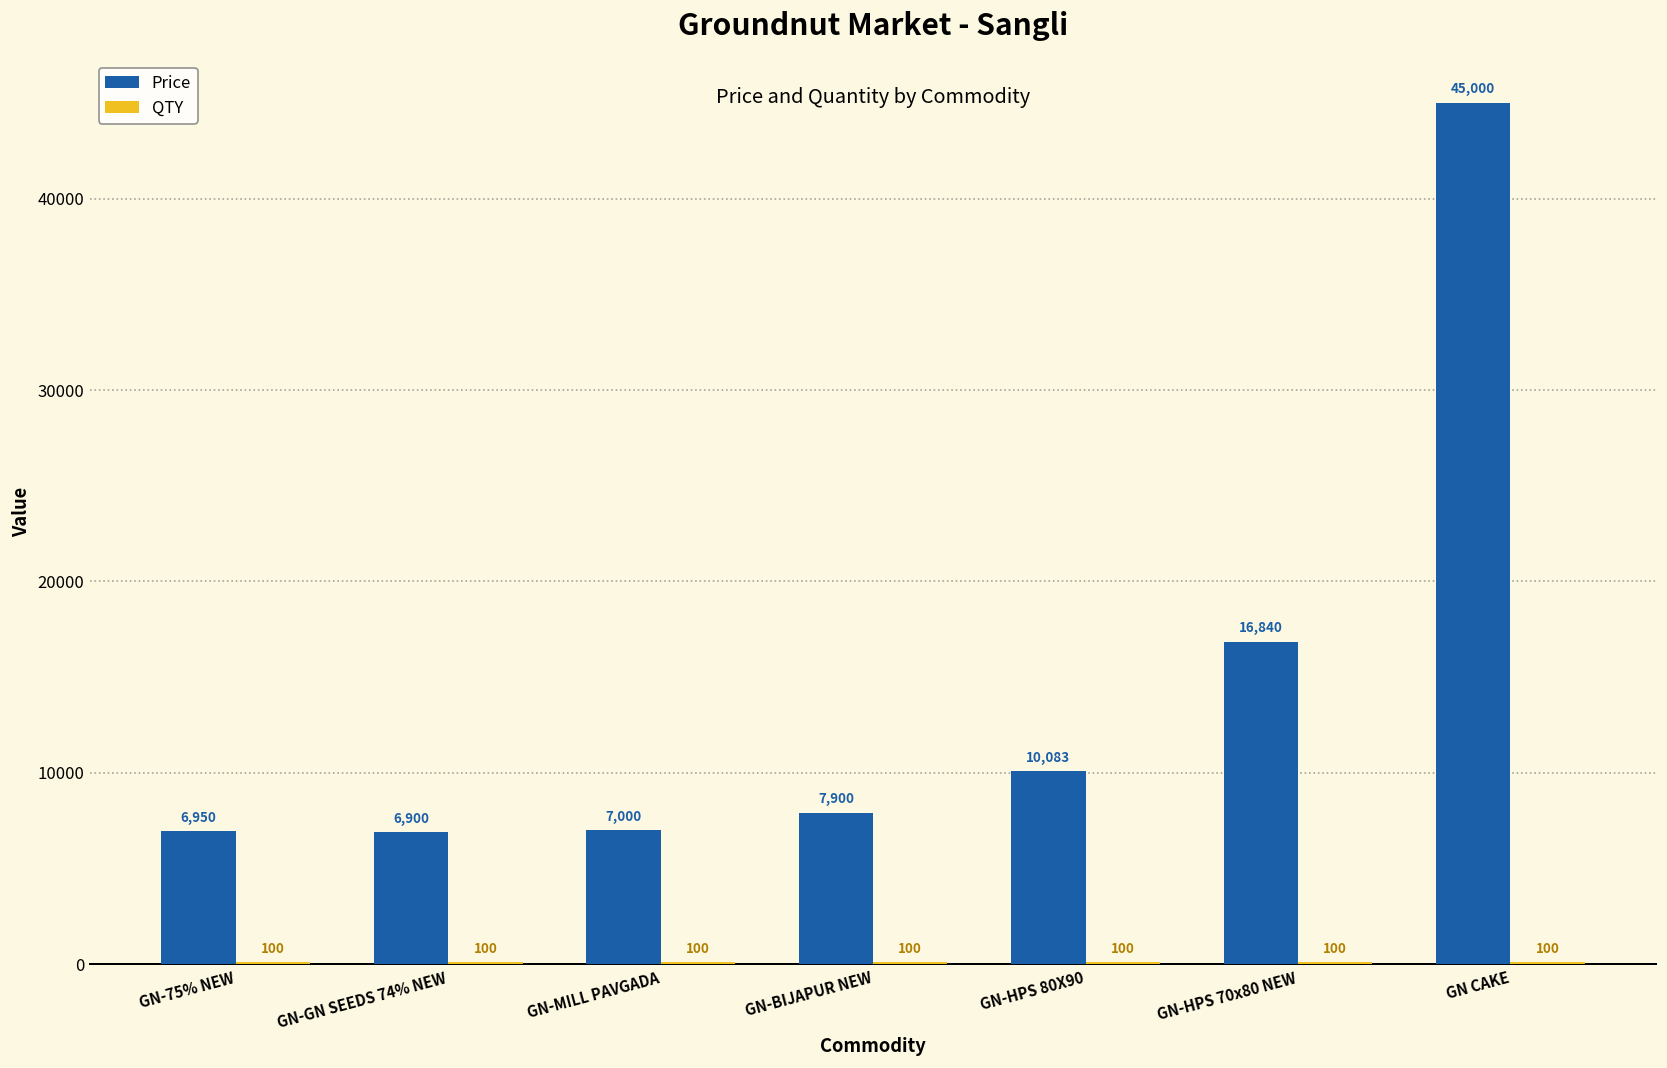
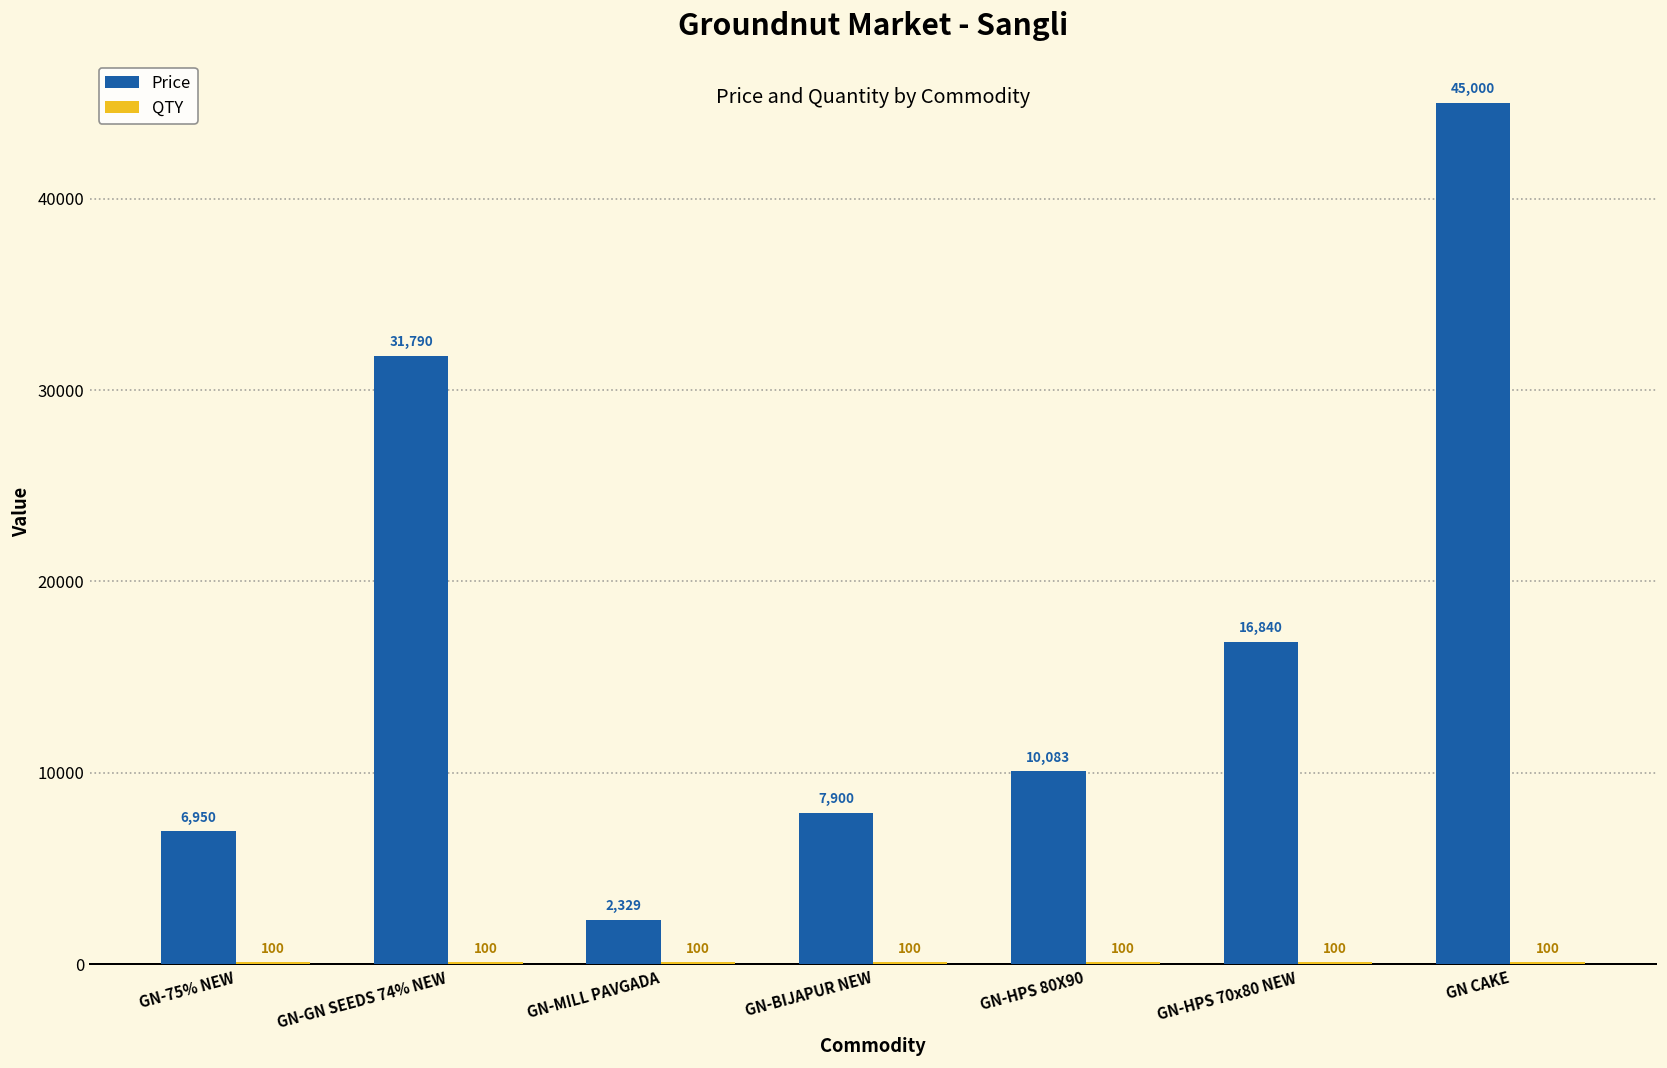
Price, GN-GN SEEDS 74% NEW: 6,900 -> 31,790
Price, GN-MILL PAVGADA: 7,000 -> 2,329
